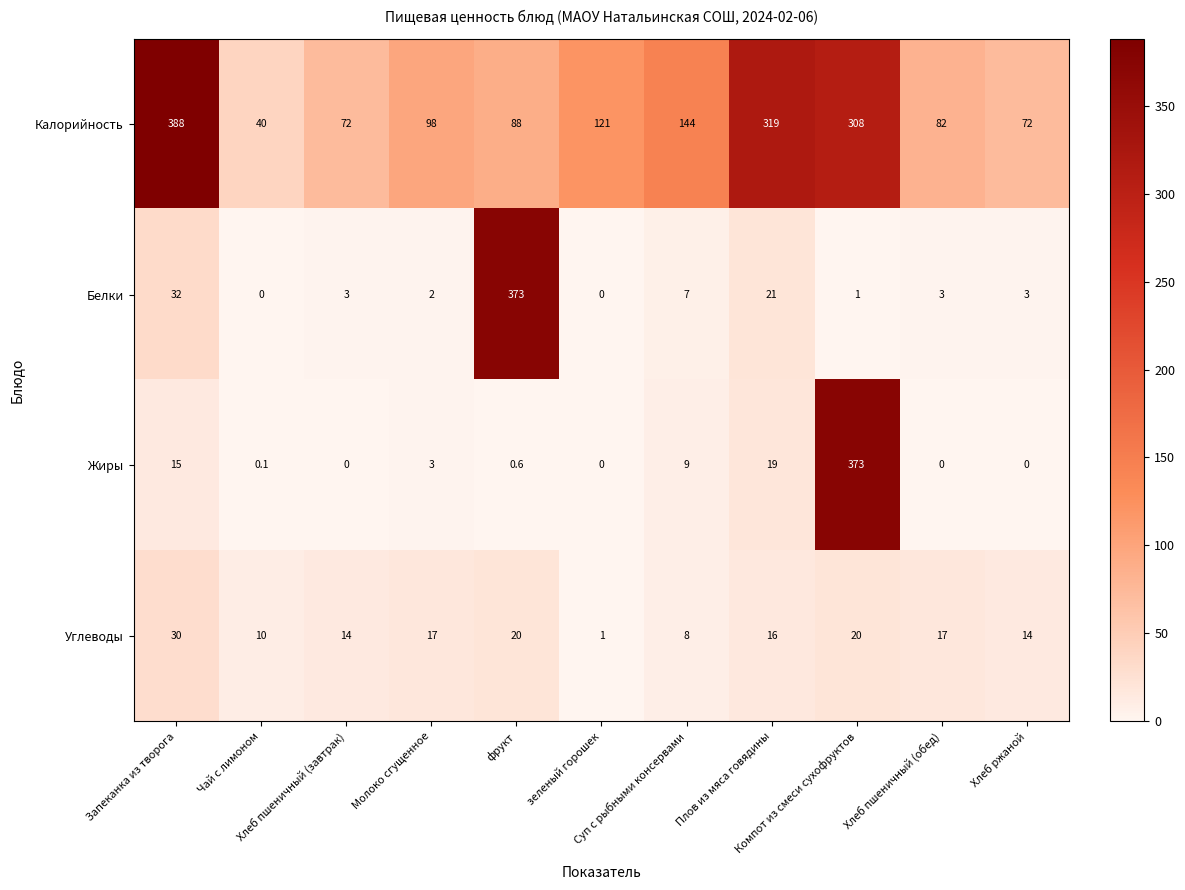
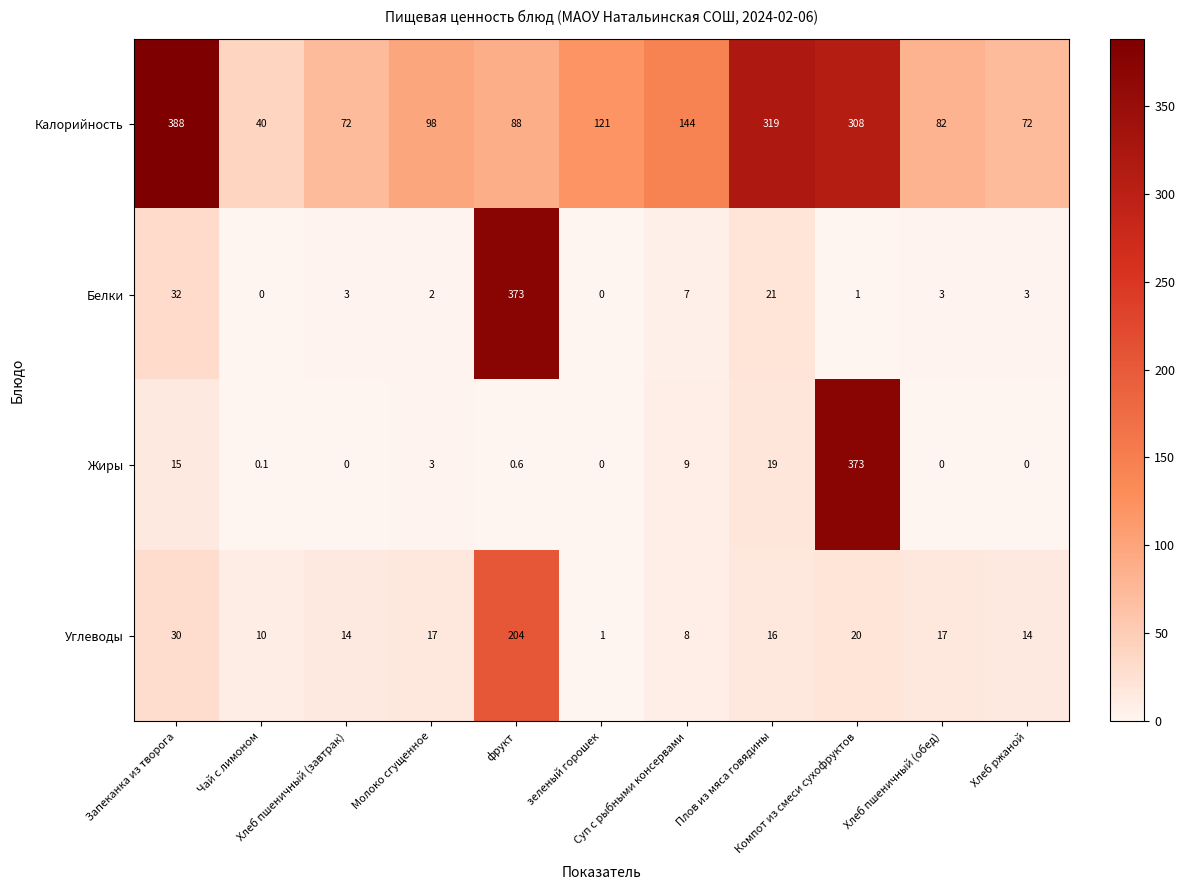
Углеводы, фрукт: 20 -> 204
